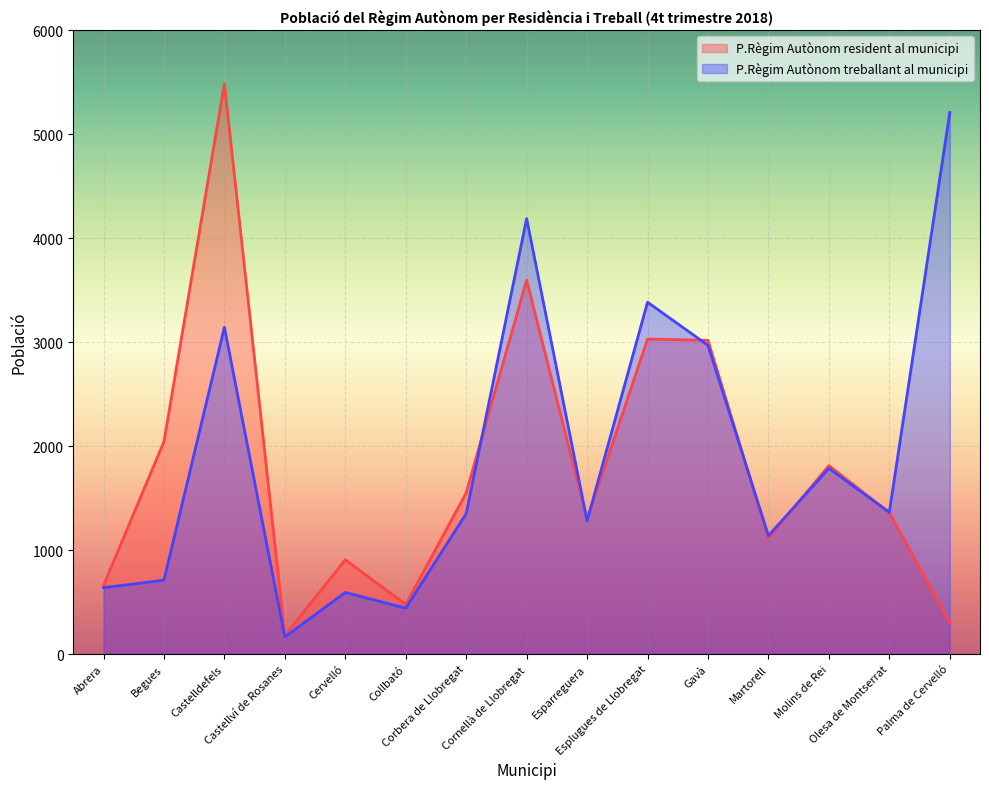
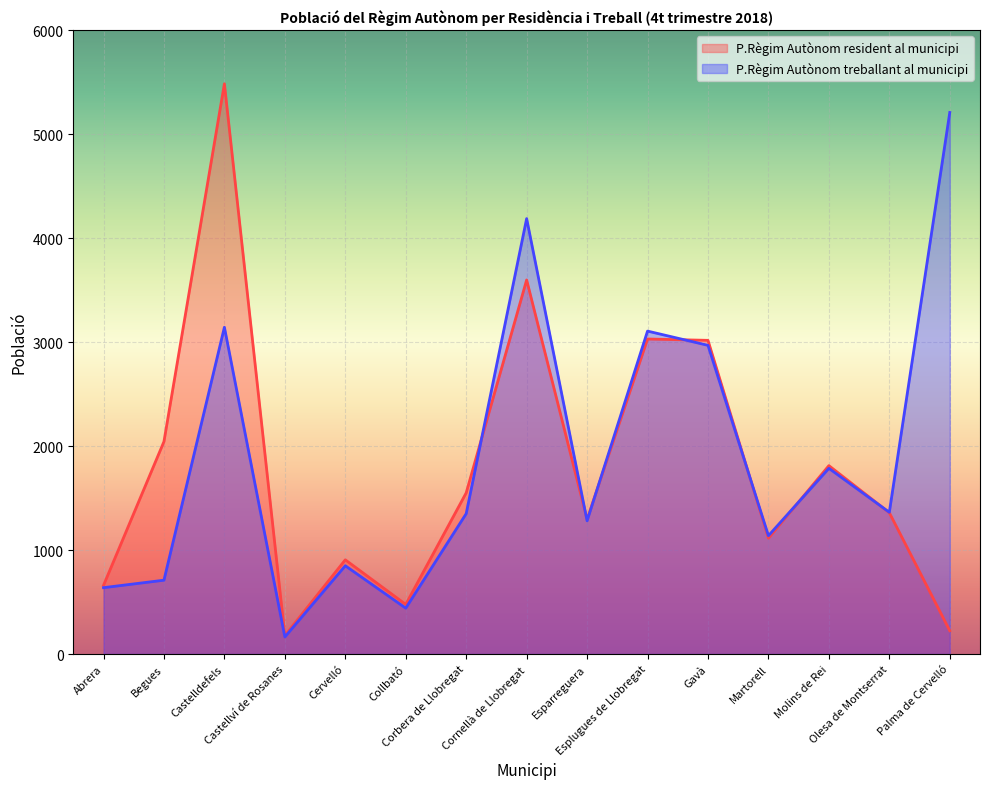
P.Règim Autònom treballant al municipi, Cervelló: 590 -> 850
P.Règim Autònom treballant al municipi, Esplugues de Llobregat: 3380 -> 3110
P.Règim Autònom resident al municipi, Palma de Cervelló: 300 -> 220
